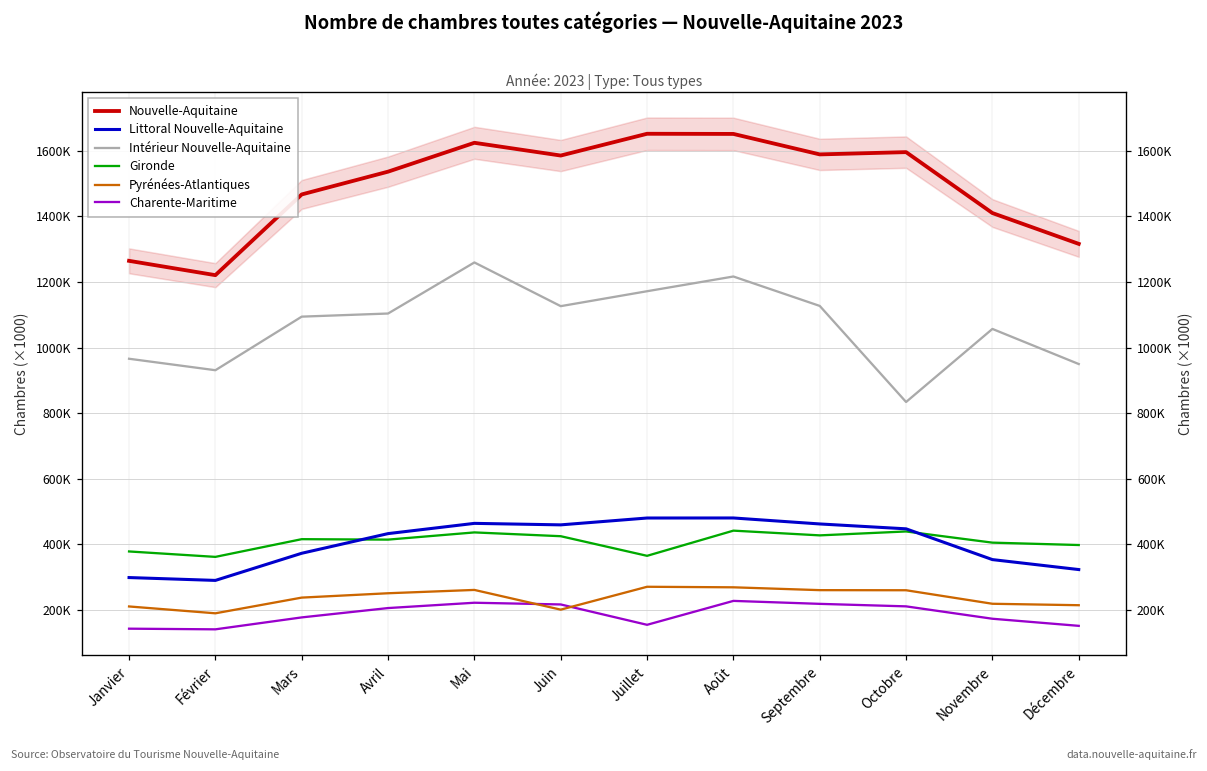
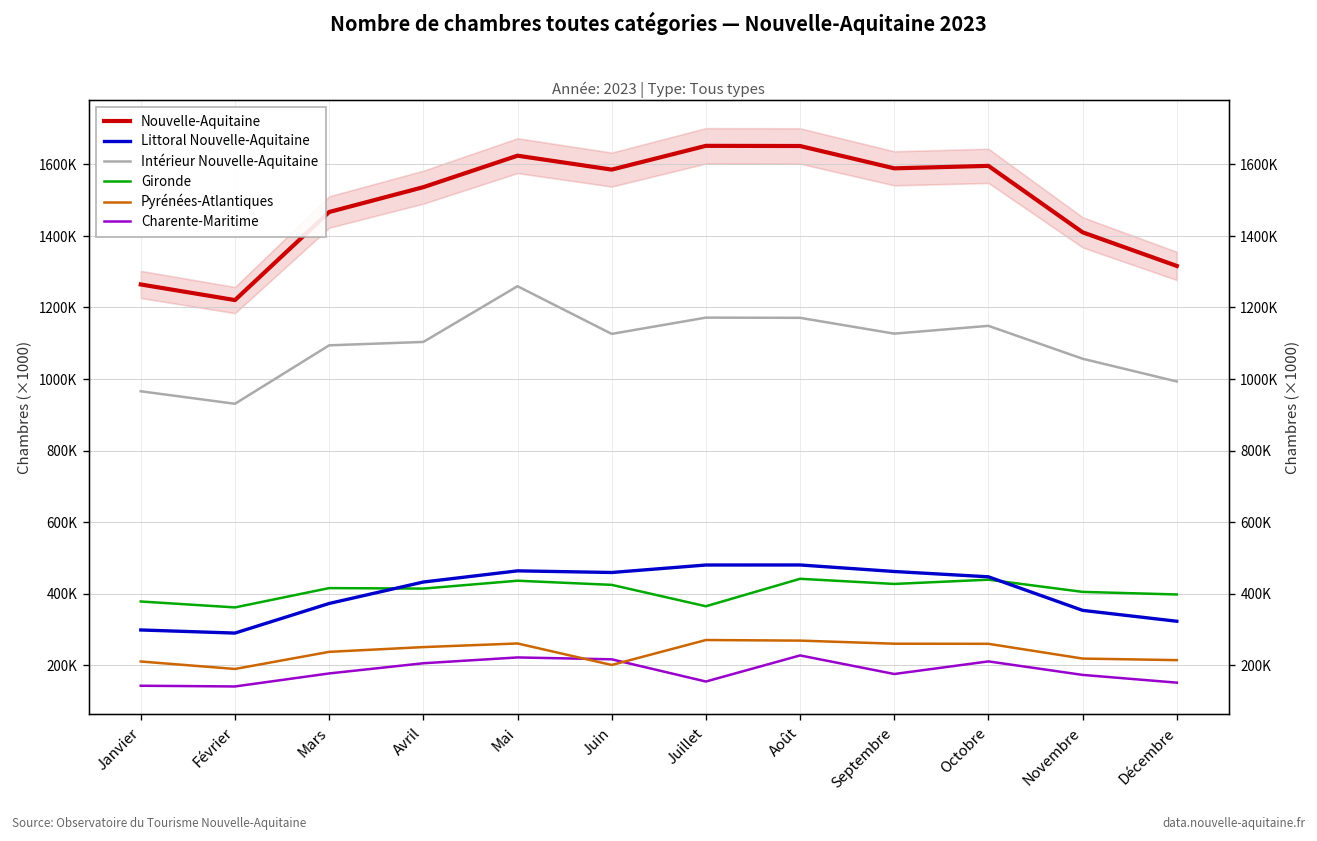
Intérieur Nouvelle-Aquitaine, Août: 1220000 -> 1170000
Charente-Maritime, Septembre: 220000 -> 180000
Intérieur Nouvelle-Aquitaine, Octobre: 830000 -> 1150000
Intérieur Nouvelle-Aquitaine, Décembre: 950000 -> 990000
